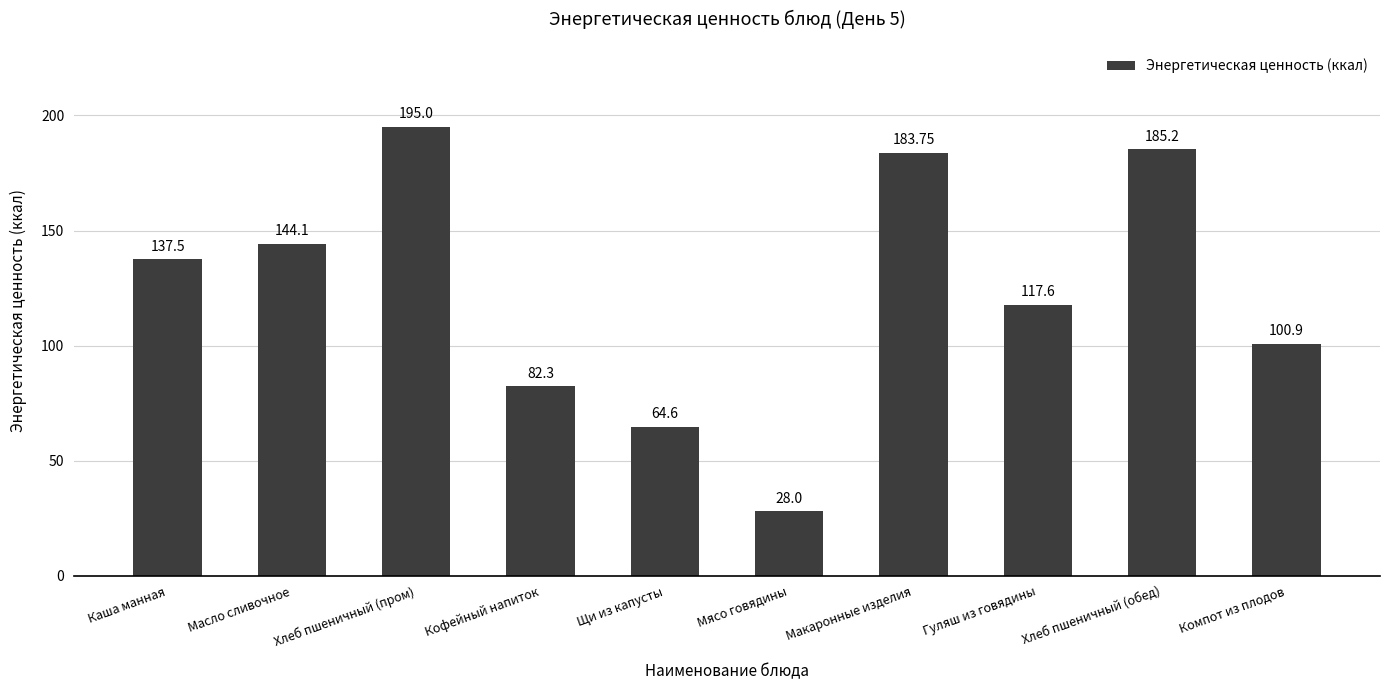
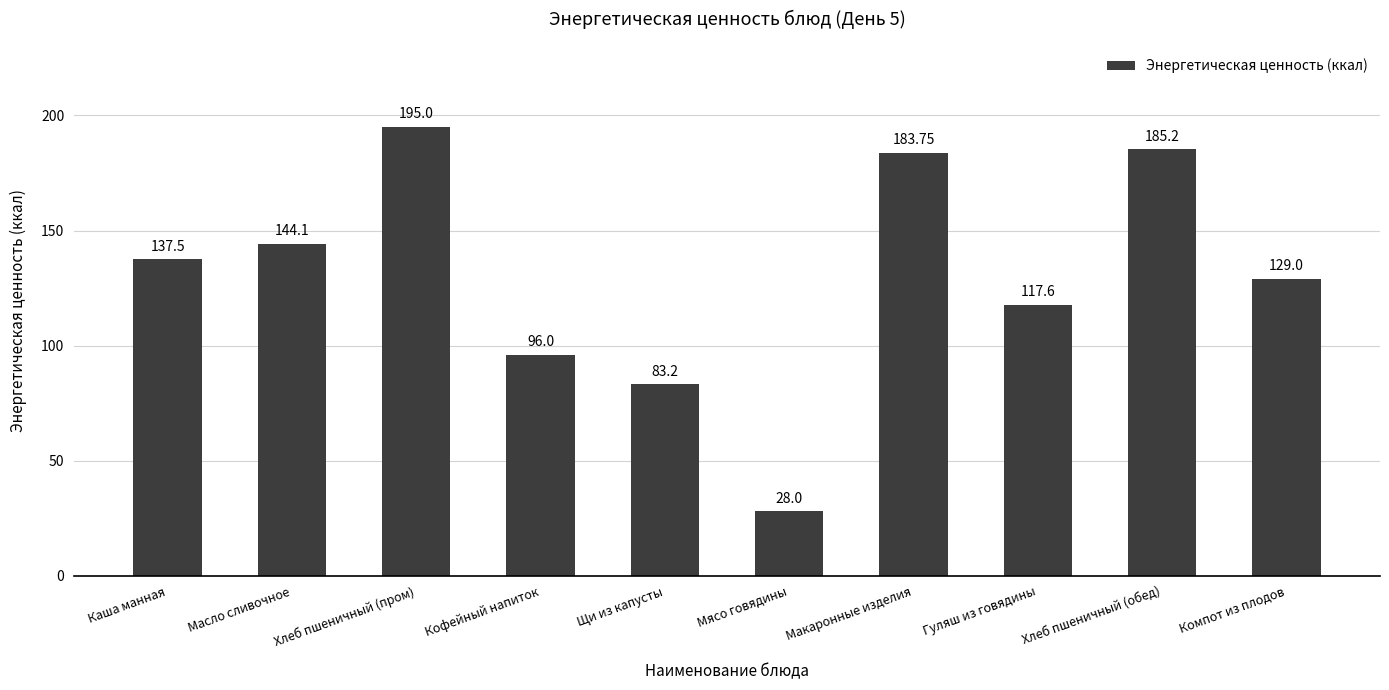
Кофейный напиток: 82.3 -> 96.0
Щи из капусты: 64.6 -> 83.2
Компот из плодов: 100.9 -> 129.0
